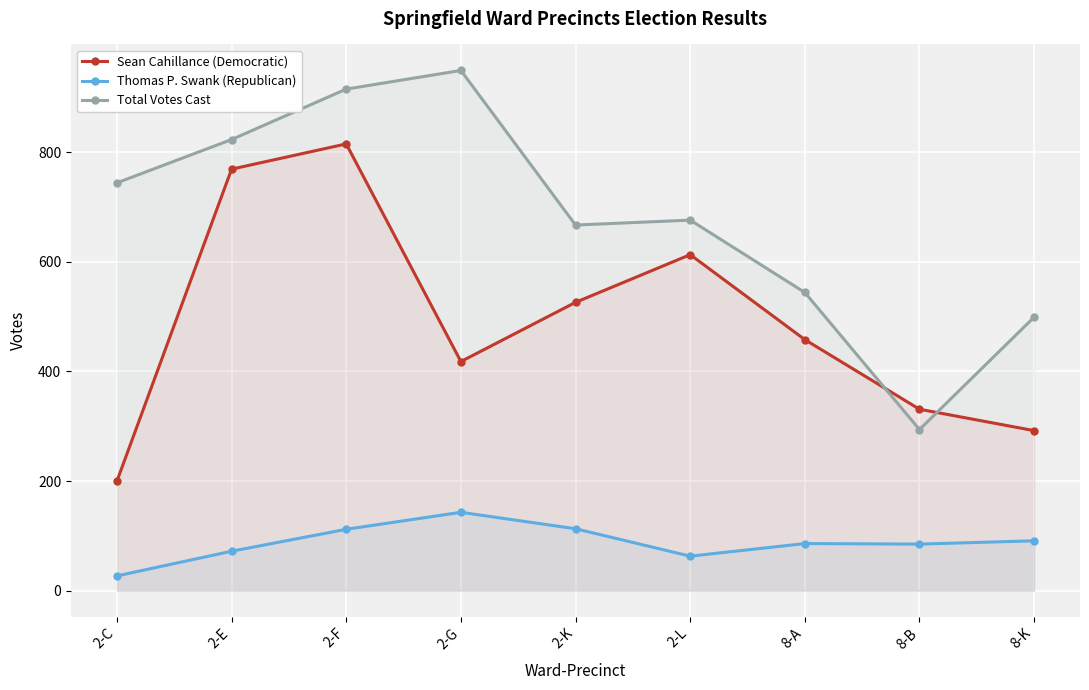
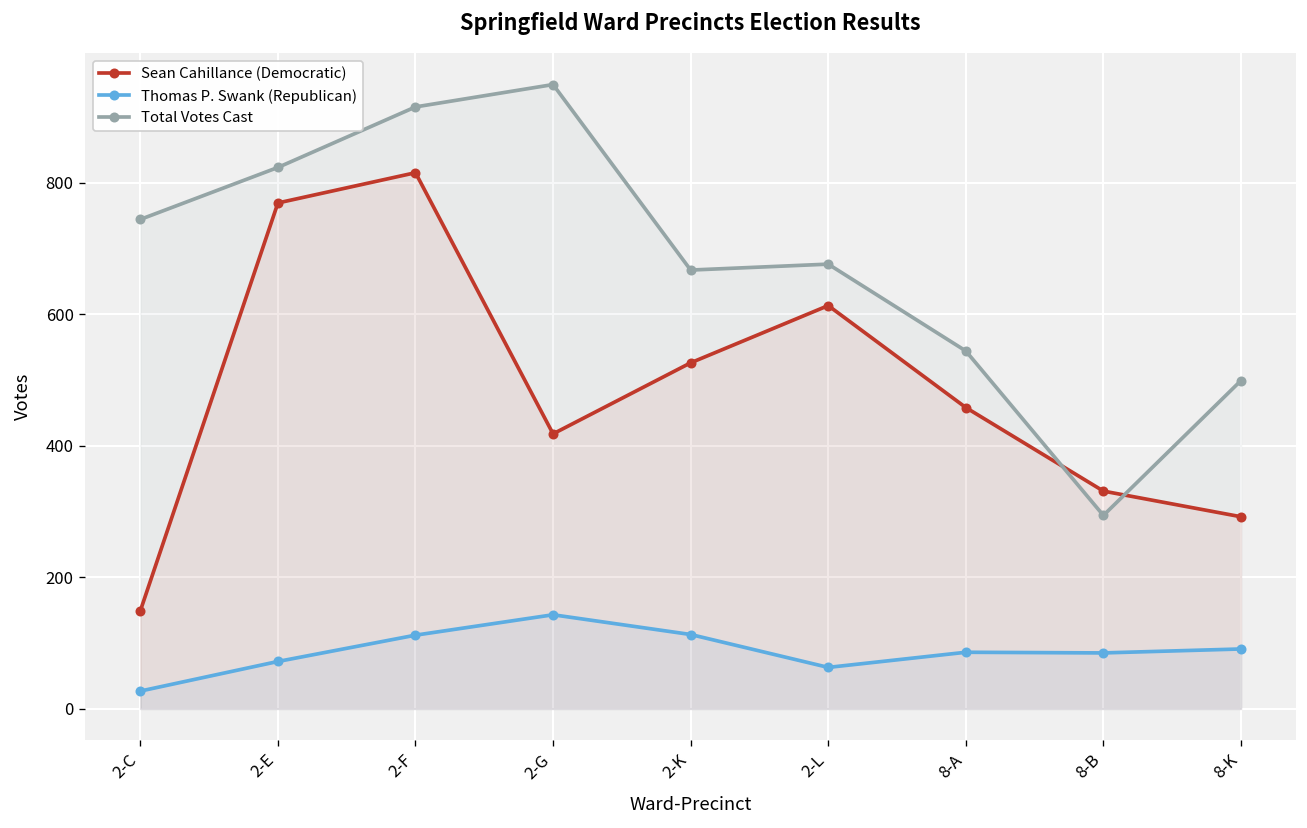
Sean Cahillance (Democratic), 2-C: 200 -> 150
